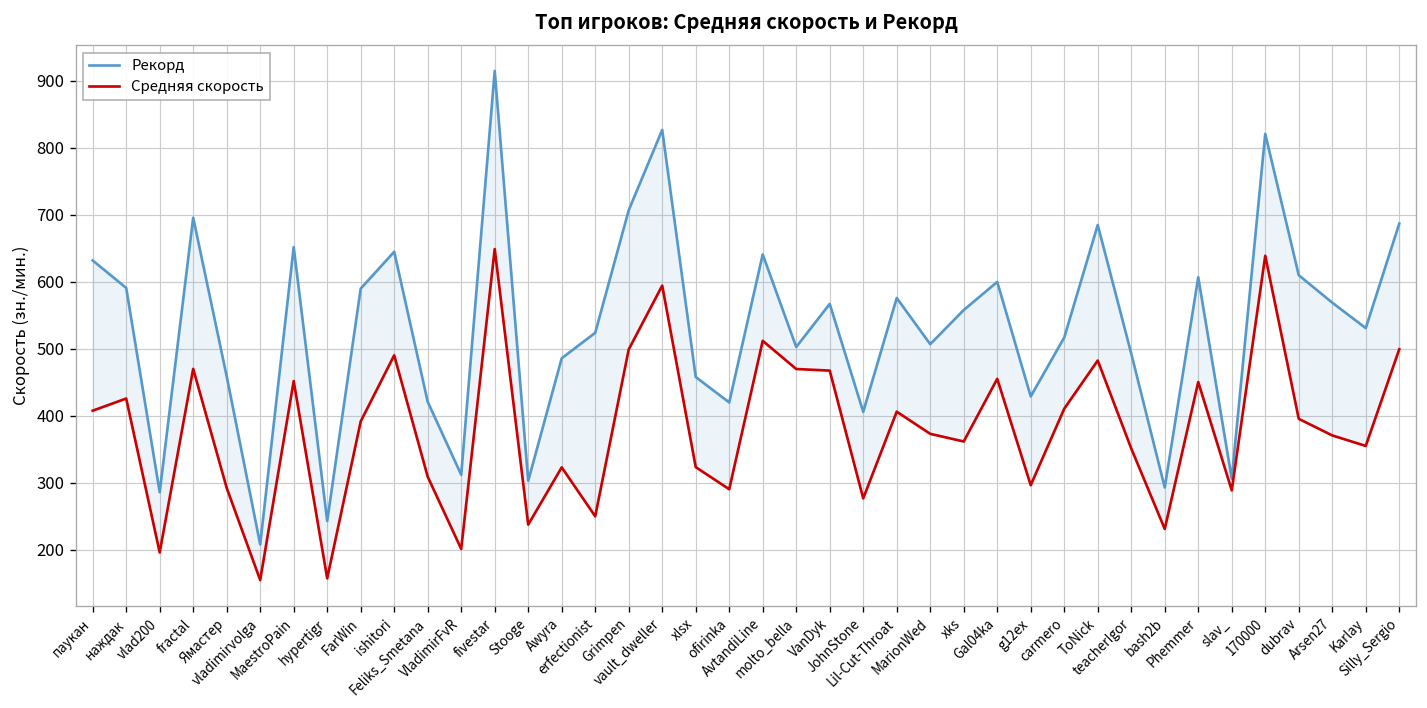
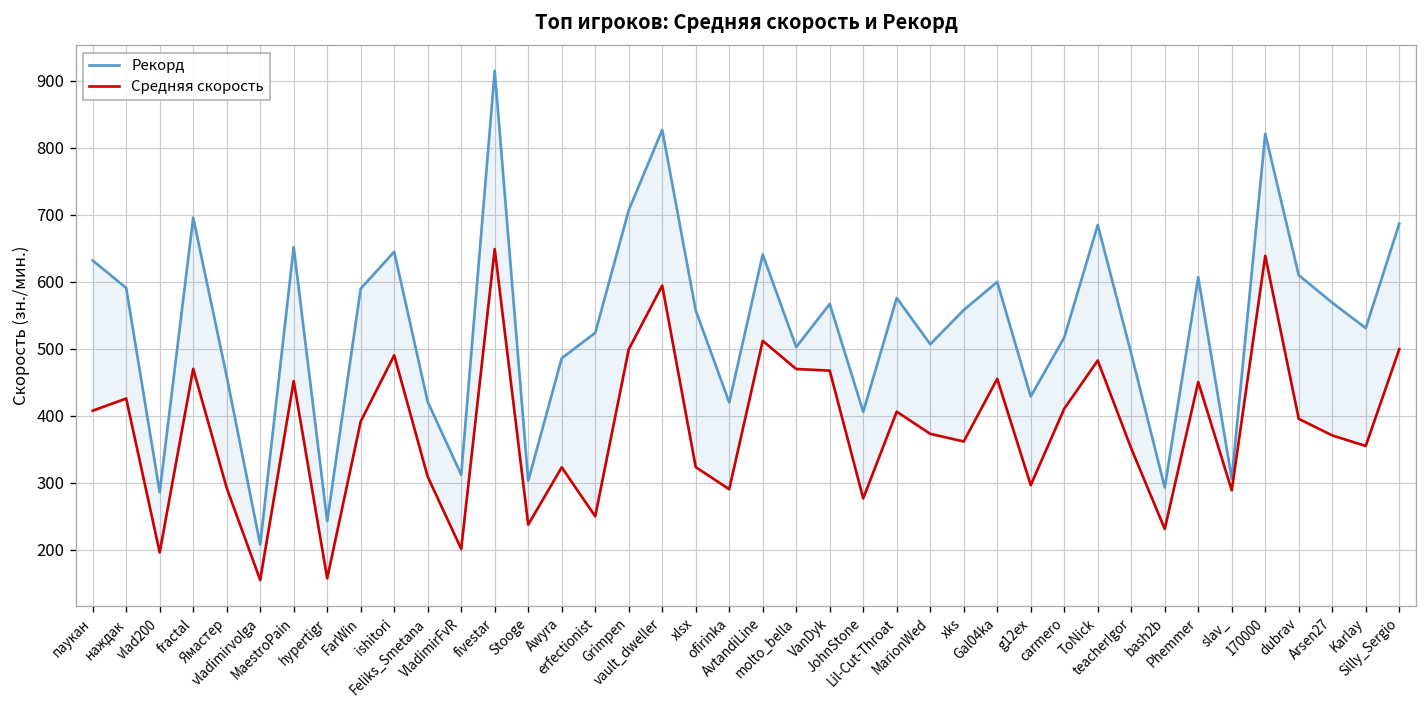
Рекорд, xlsx: 460 -> 560
